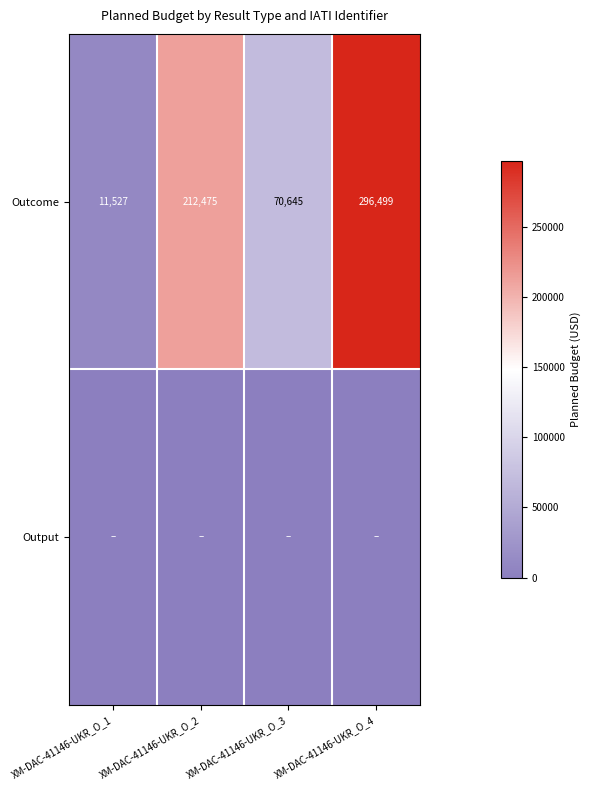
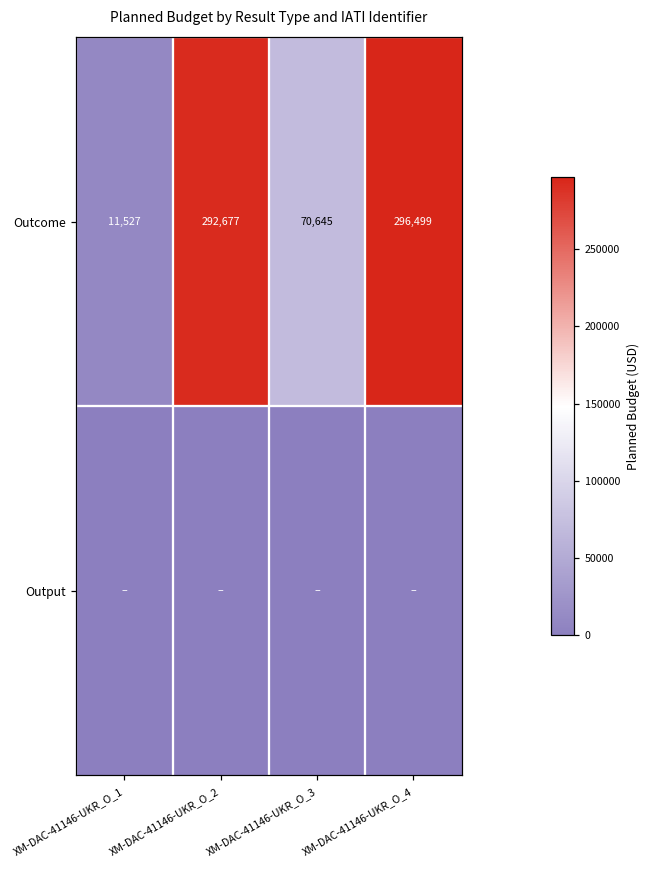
Outcome, XM-DAC-41146-UKR_O_2: 212,475 -> 292,677
